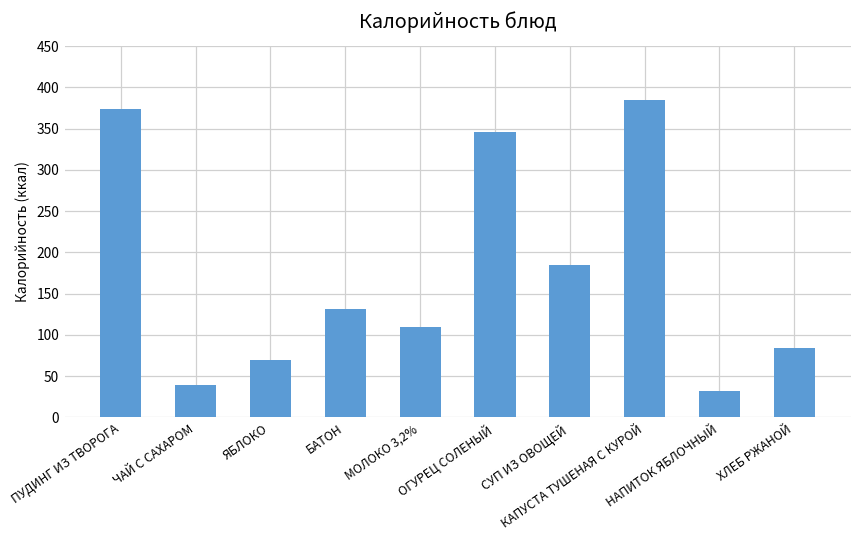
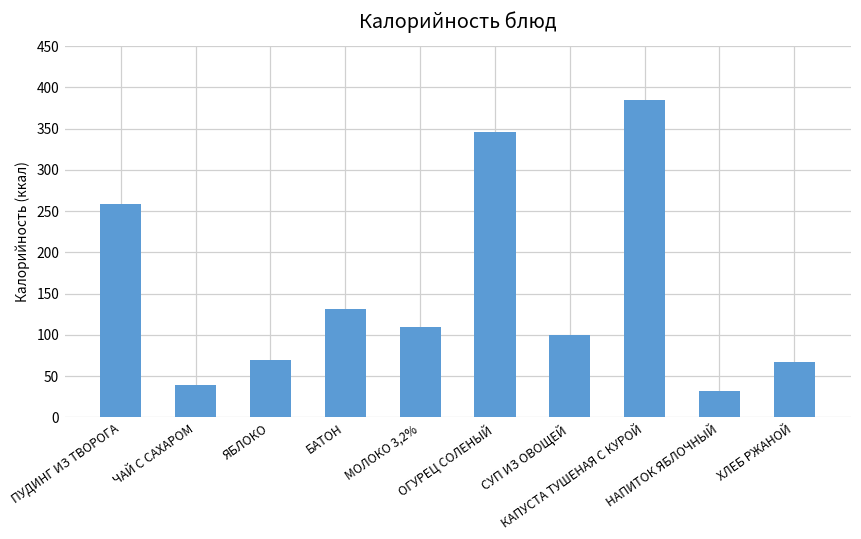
ПУДИНГ ИЗ ТВОРОГА: 370 -> 260
СУП ИЗ ОВОЩЕЙ: 190 -> 100
ХЛЕБ РЖАНОЙ: 80 -> 70
